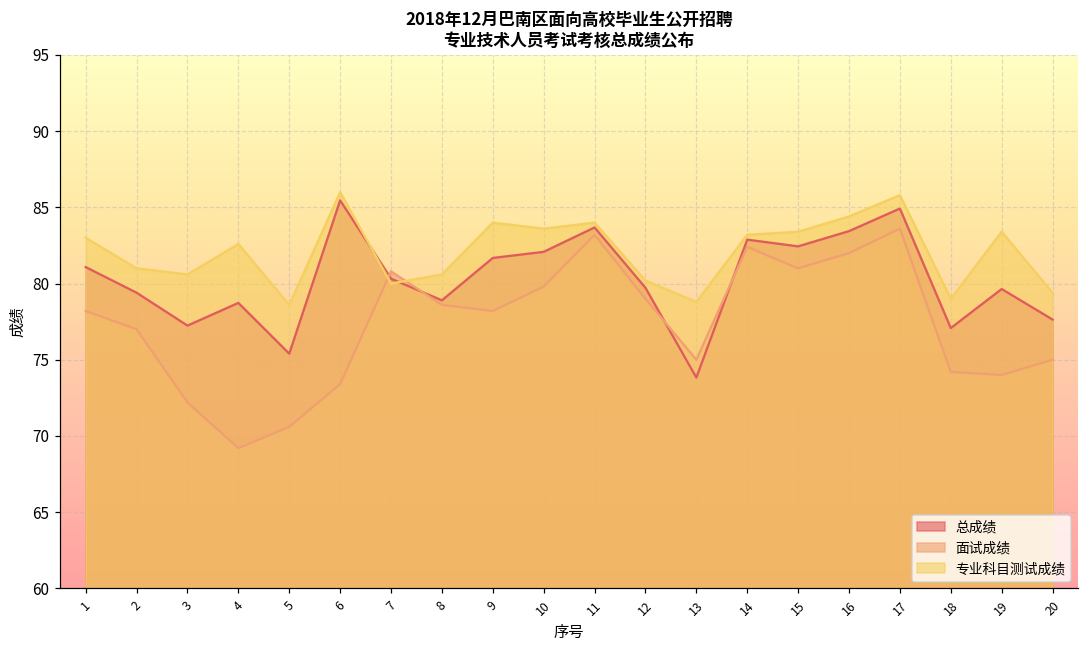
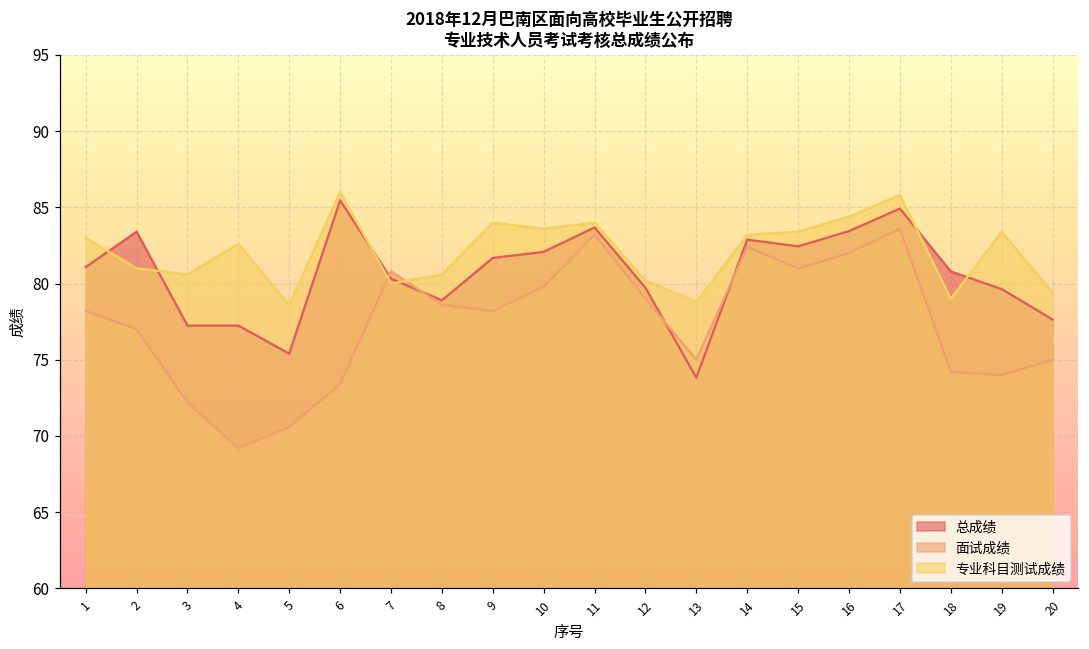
总成绩, 2: 79.4 -> 83.4
总成绩, 4: 78.7 -> 77.2
总成绩, 18: 77.1 -> 80.8
